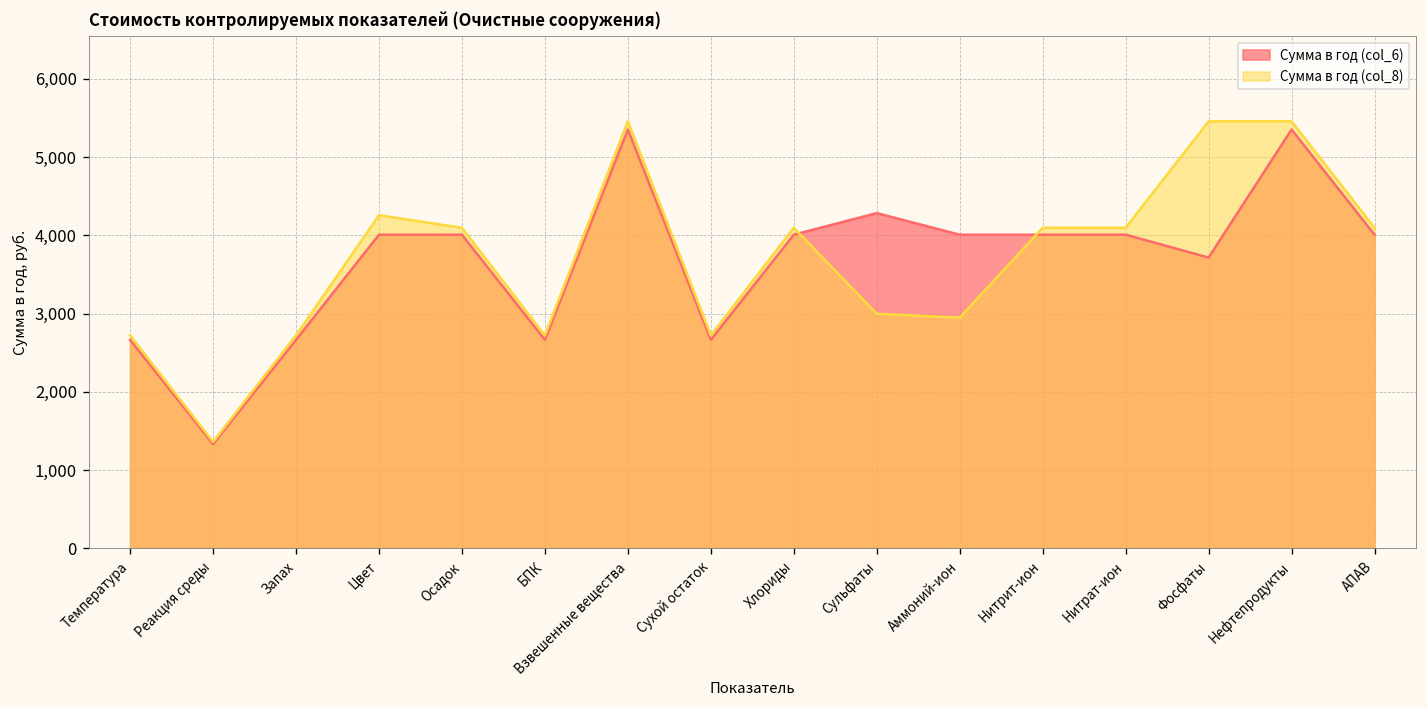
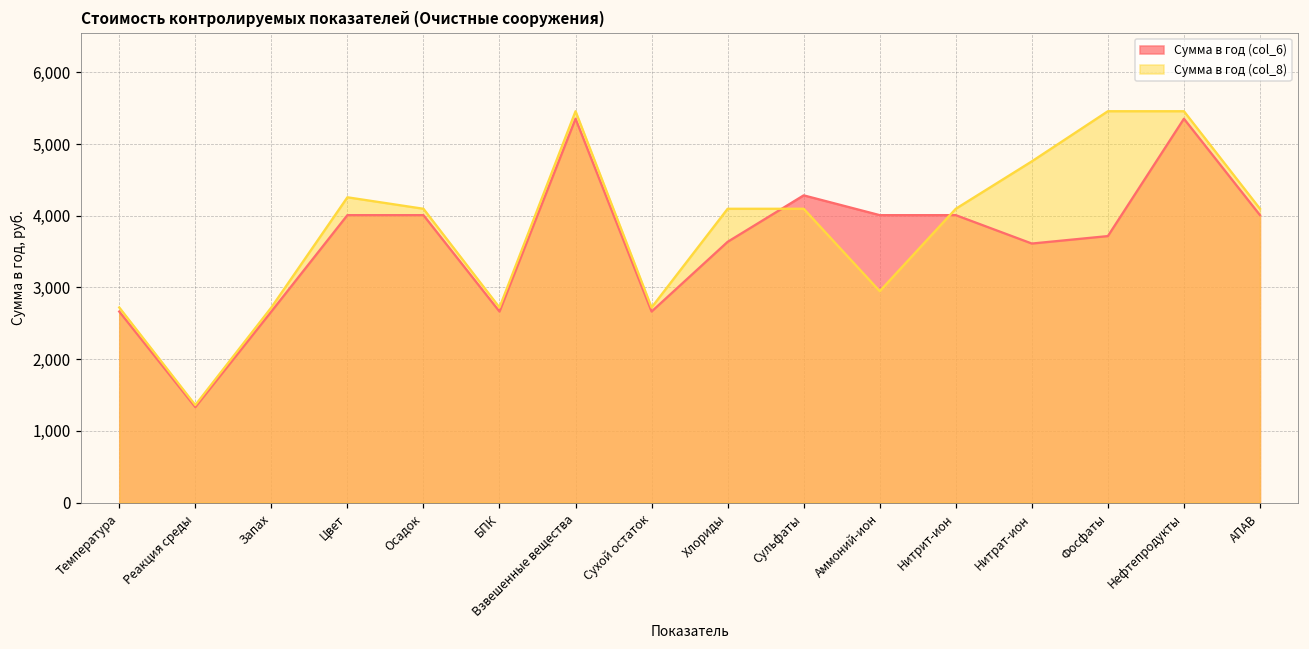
Сумма в год (col_6), Хлориды: 4,000 -> 3,600
Сумма в год (col_8), Сульфаты: 3,000 -> 4,100
Сумма в год (col_6), Нитрат-ион: 4,000 -> 3,600
Сумма в год (col_8), Нитрат-ион: 4,100 -> 4,800
